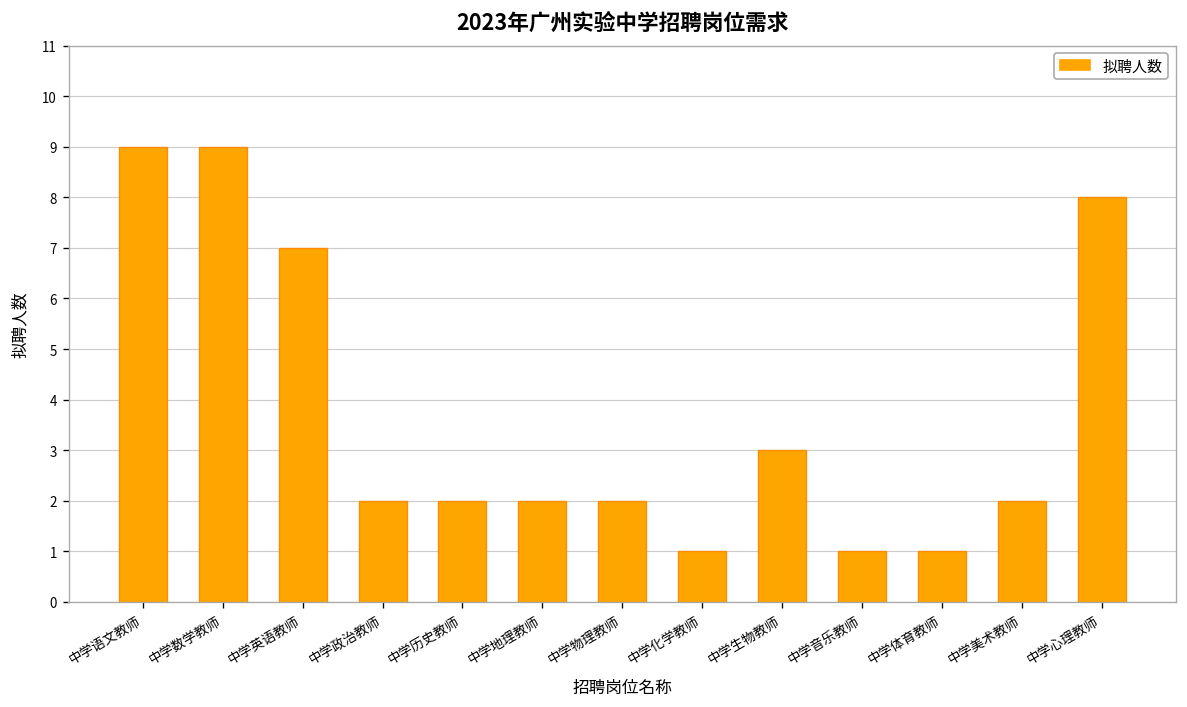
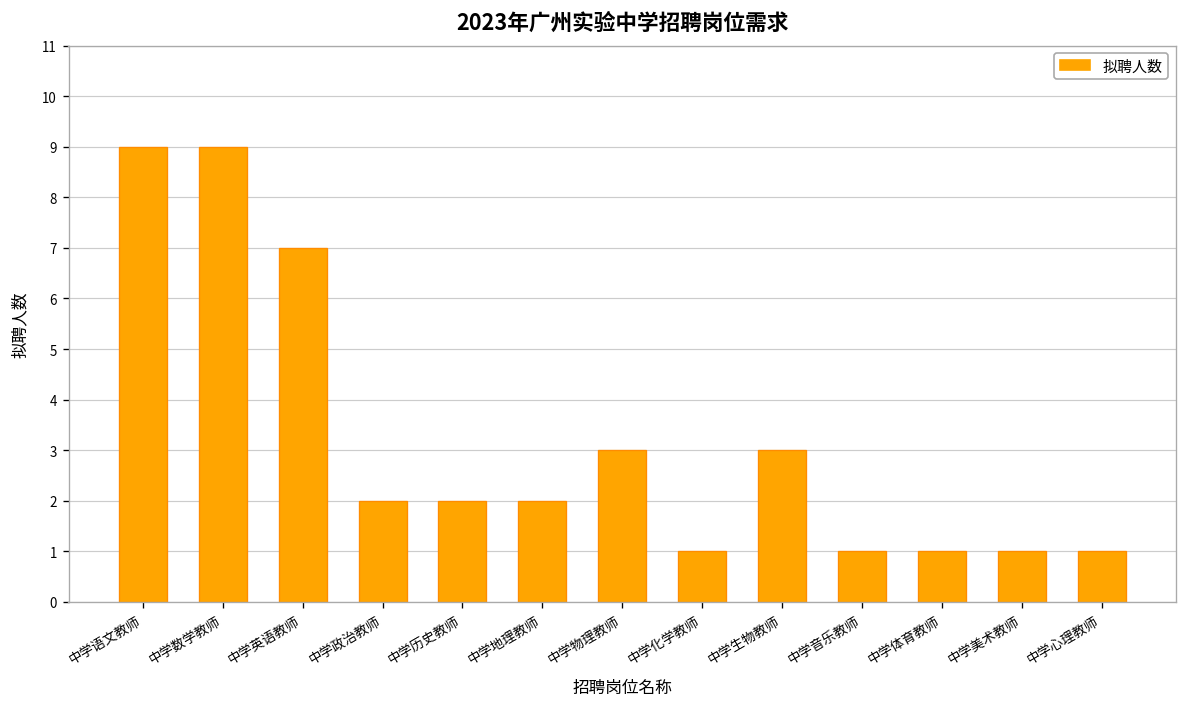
中学物理教师: 2 -> 3
中学美术教师: 2 -> 1
中学心理教师: 8 -> 1
